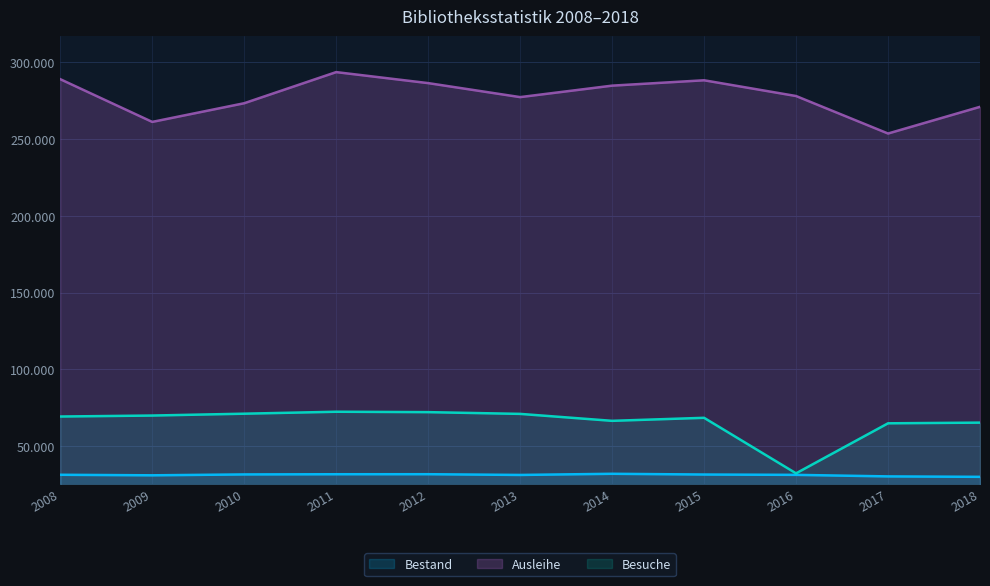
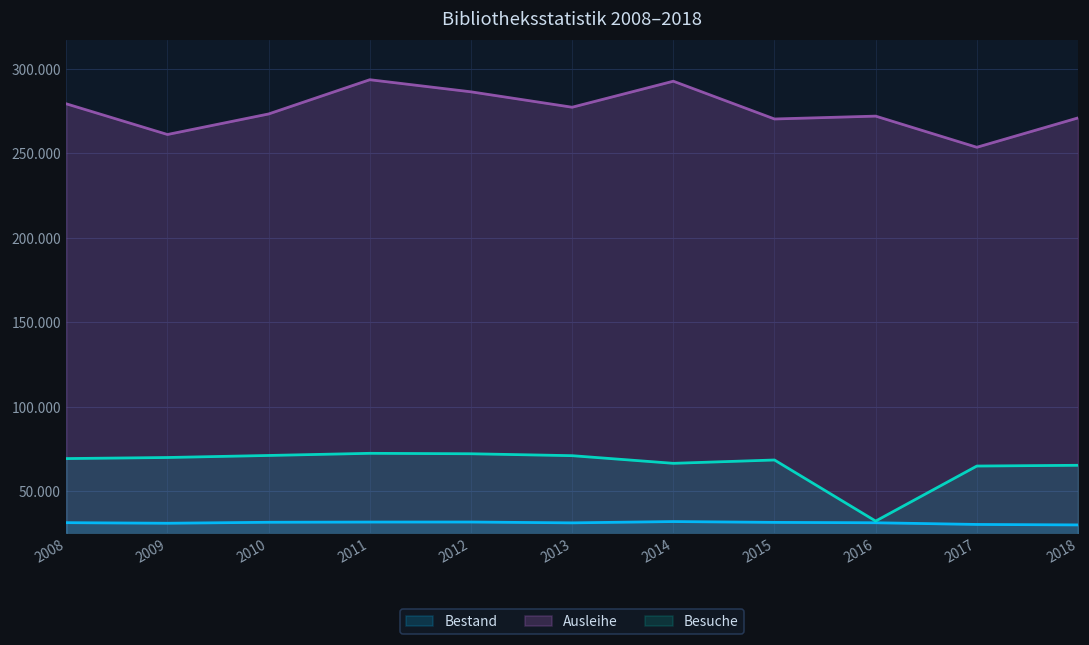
Ausleihe, 2008: 289 -> 279
Ausleihe, 2014: 285 -> 293
Ausleihe, 2015: 288 -> 270
Ausleihe, 2016: 278 -> 272
